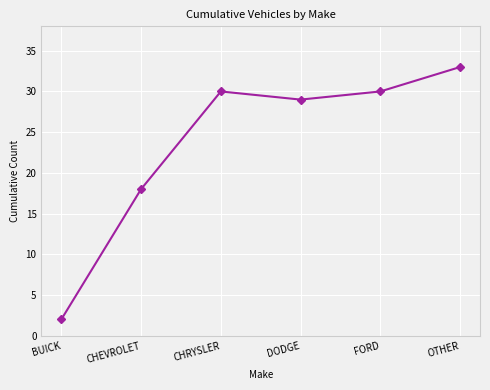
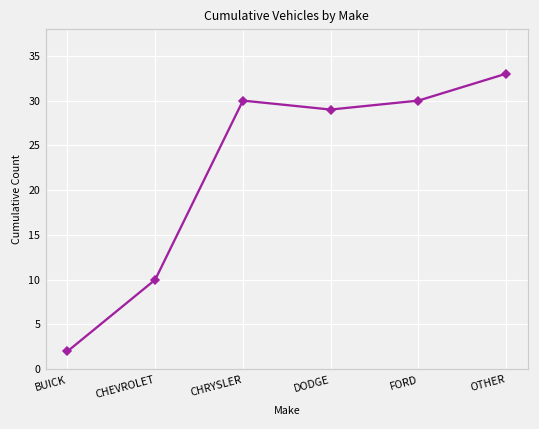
CHEVROLET: 18 -> 10
